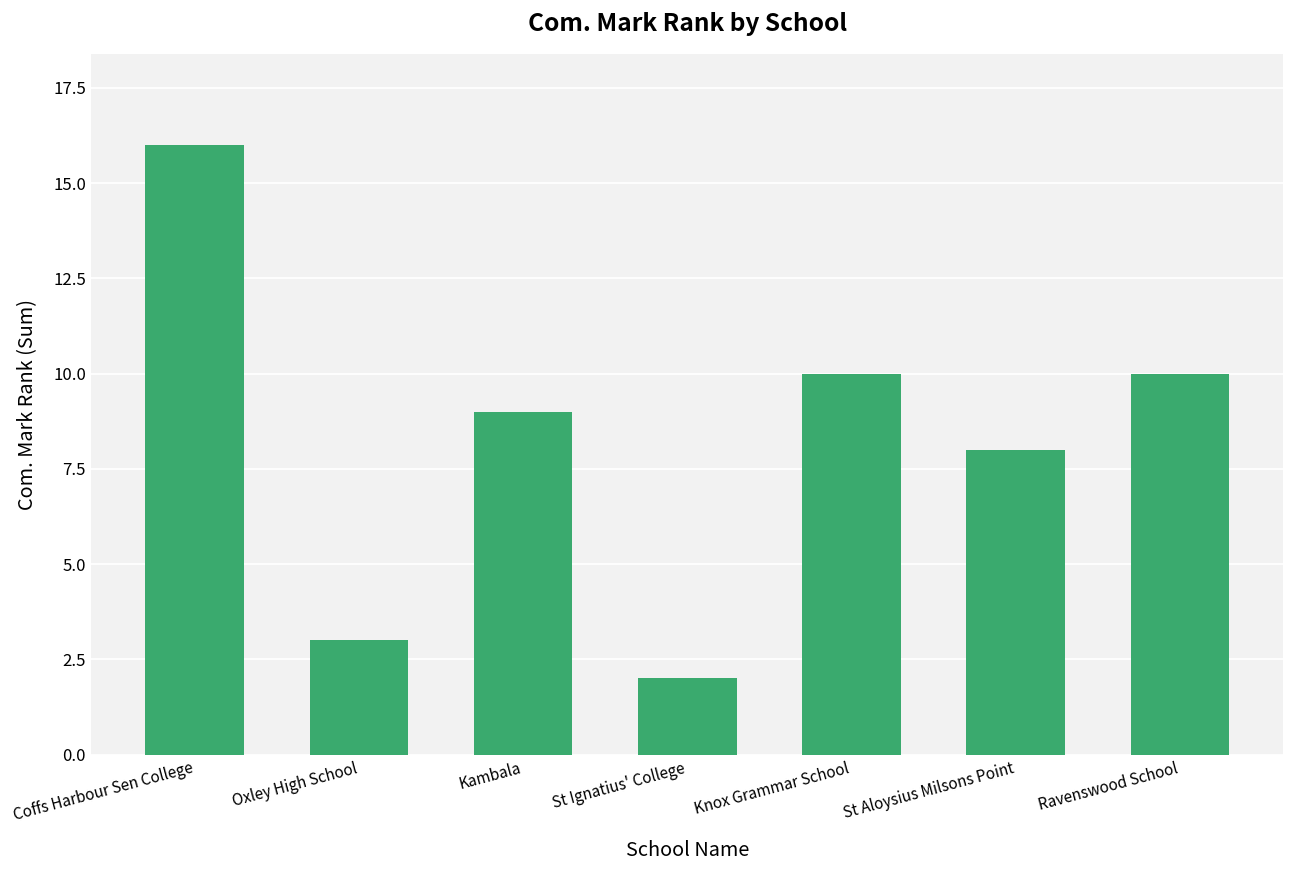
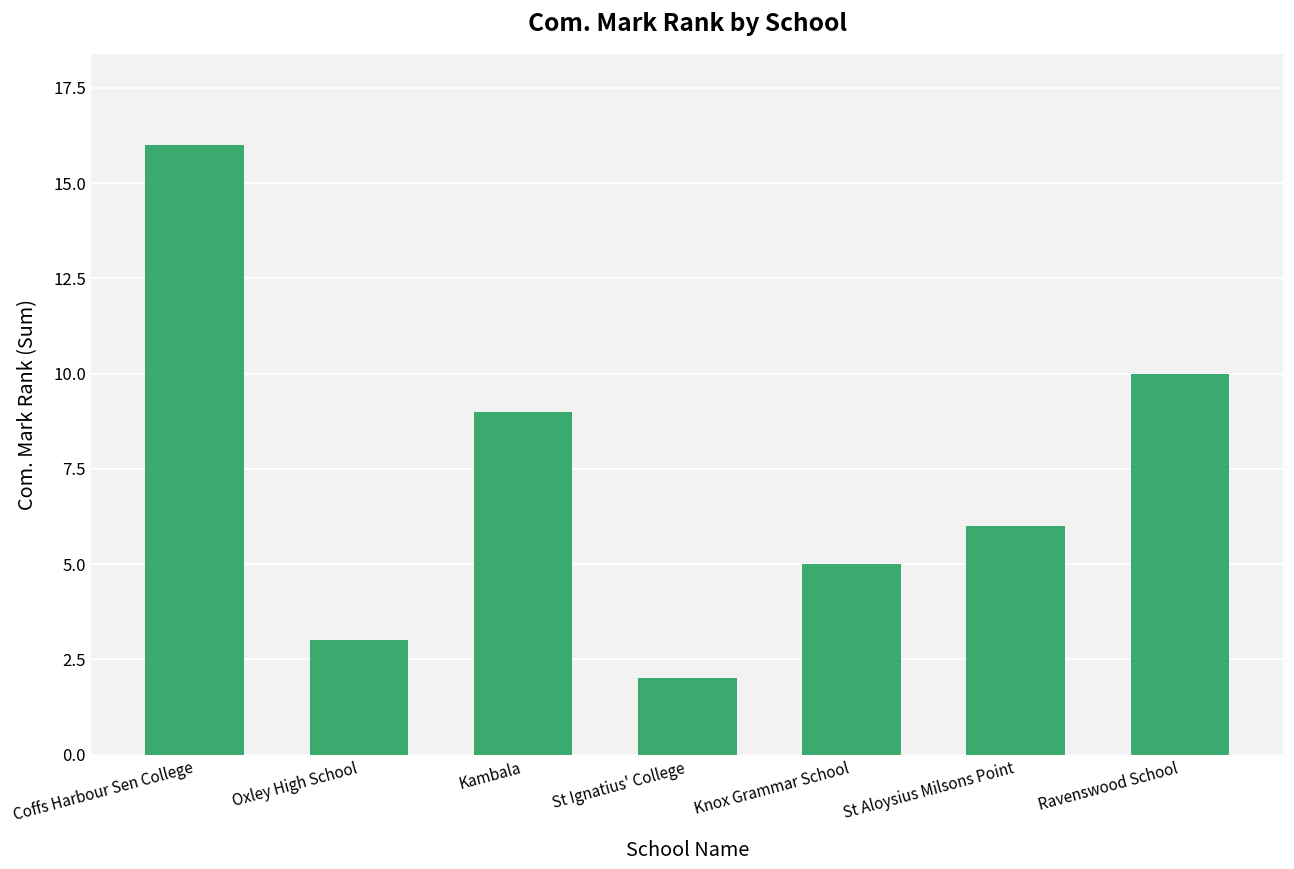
Knox Grammar School: 10 -> 5
St Aloysius Milsons Point: 8 -> 6
